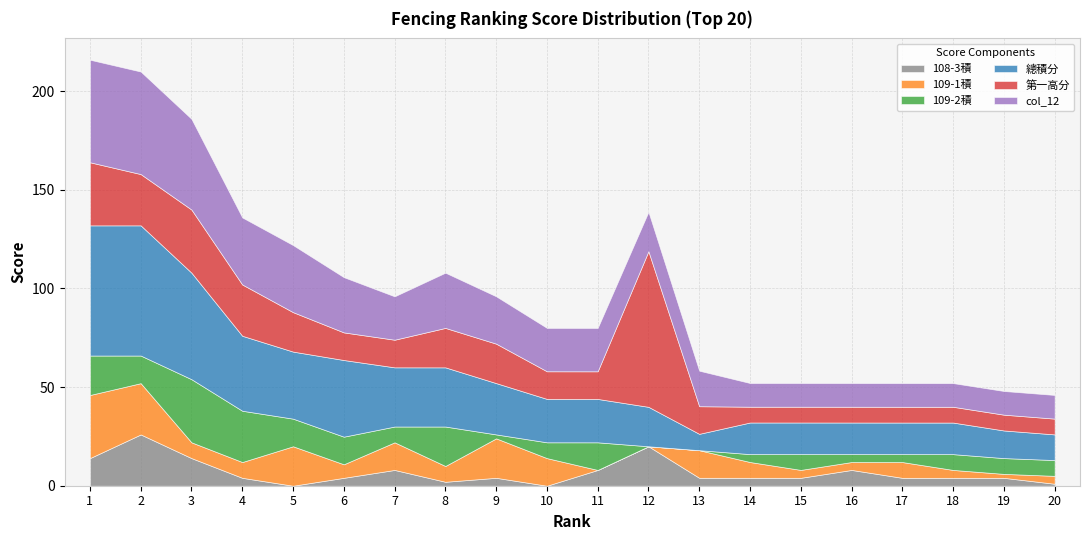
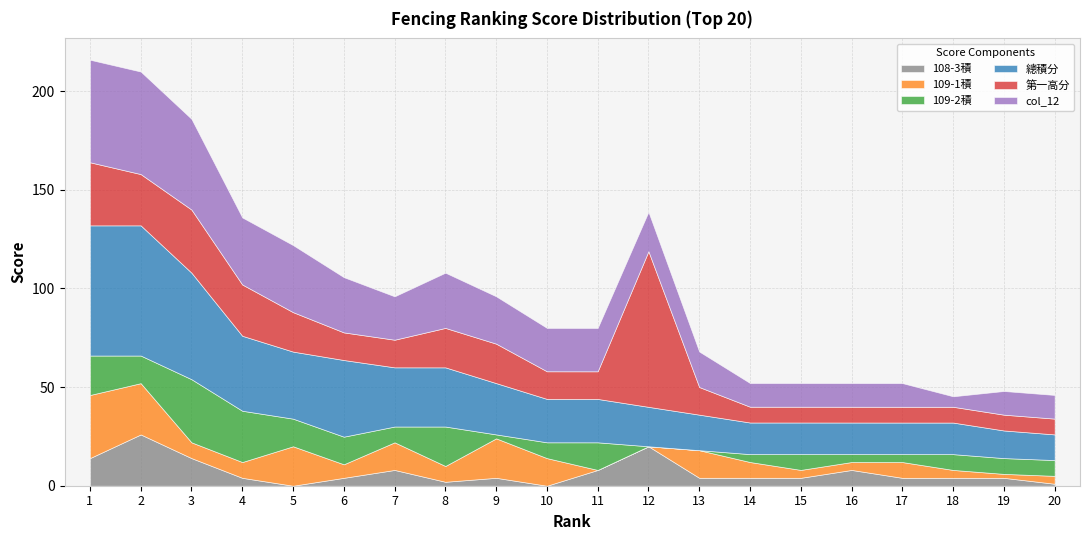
總積分, 13: 8 -> 18
col_12, 18: 12 -> 5
